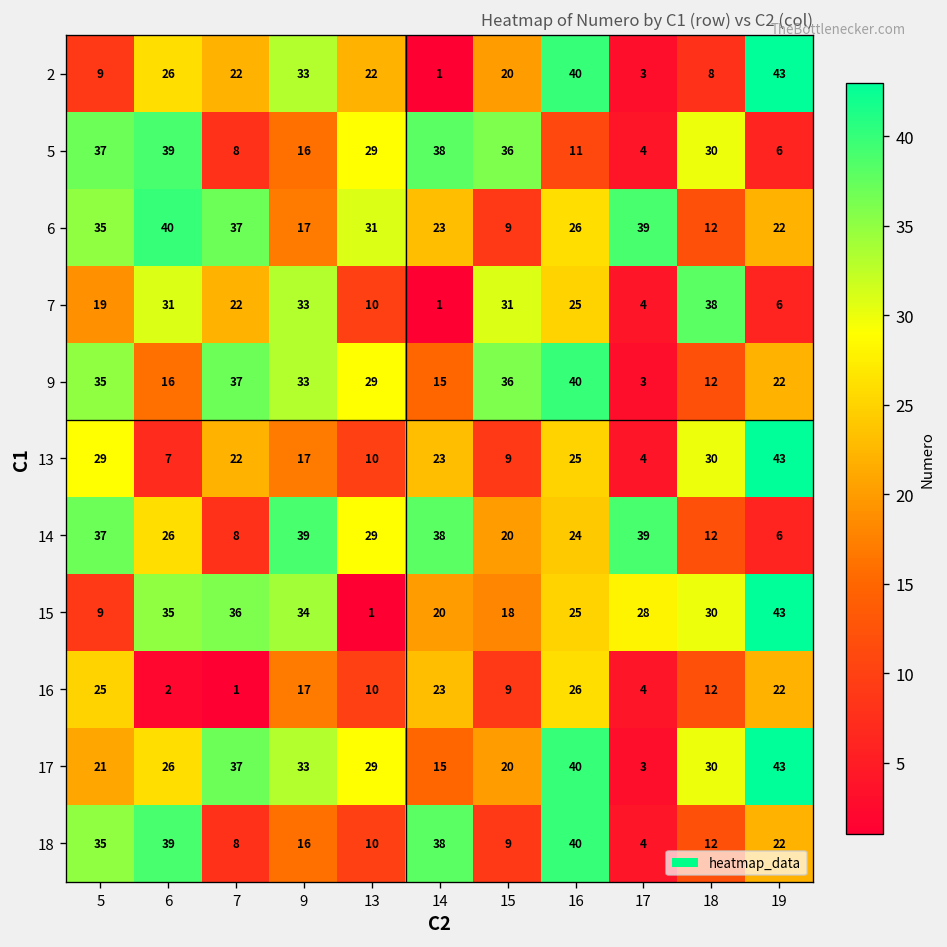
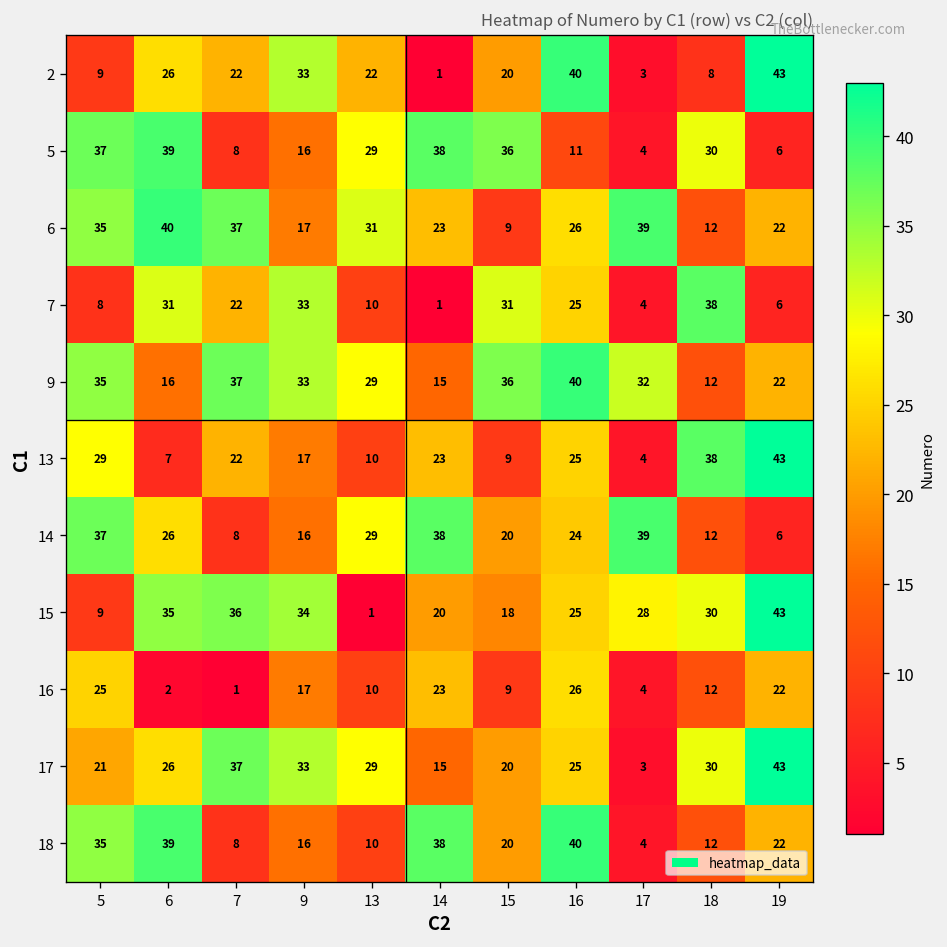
7, 5: 19 -> 8
9, 17: 3 -> 32
13, 18: 30 -> 38
14, 9: 39 -> 16
17, 16: 40 -> 25
18, 15: 9 -> 20
